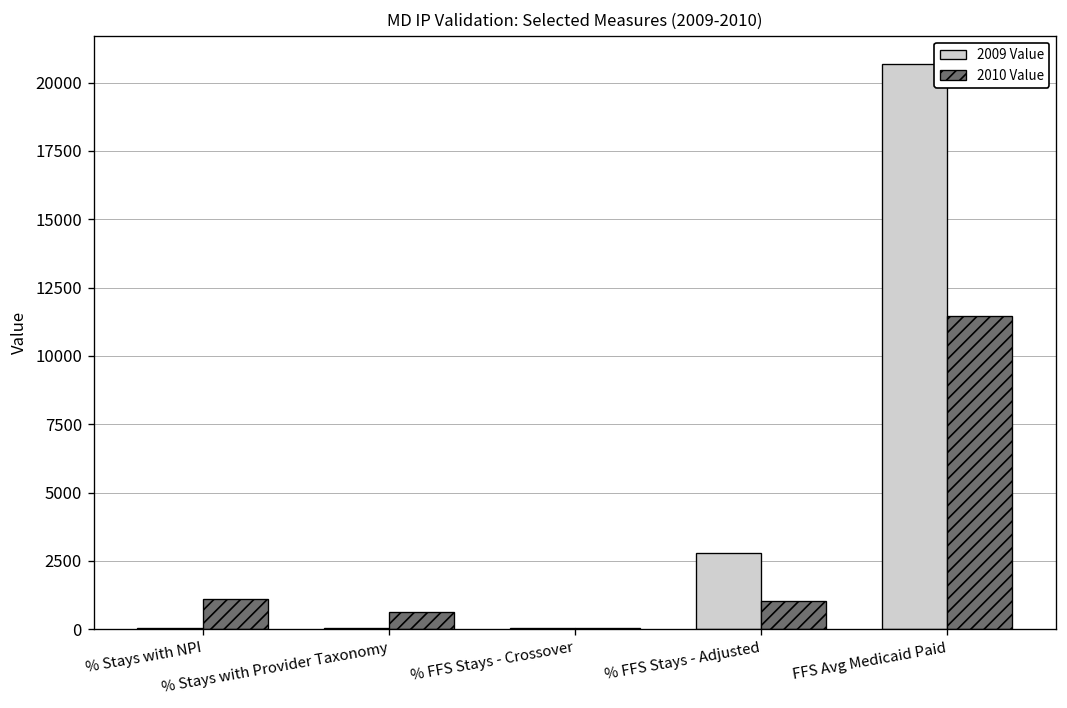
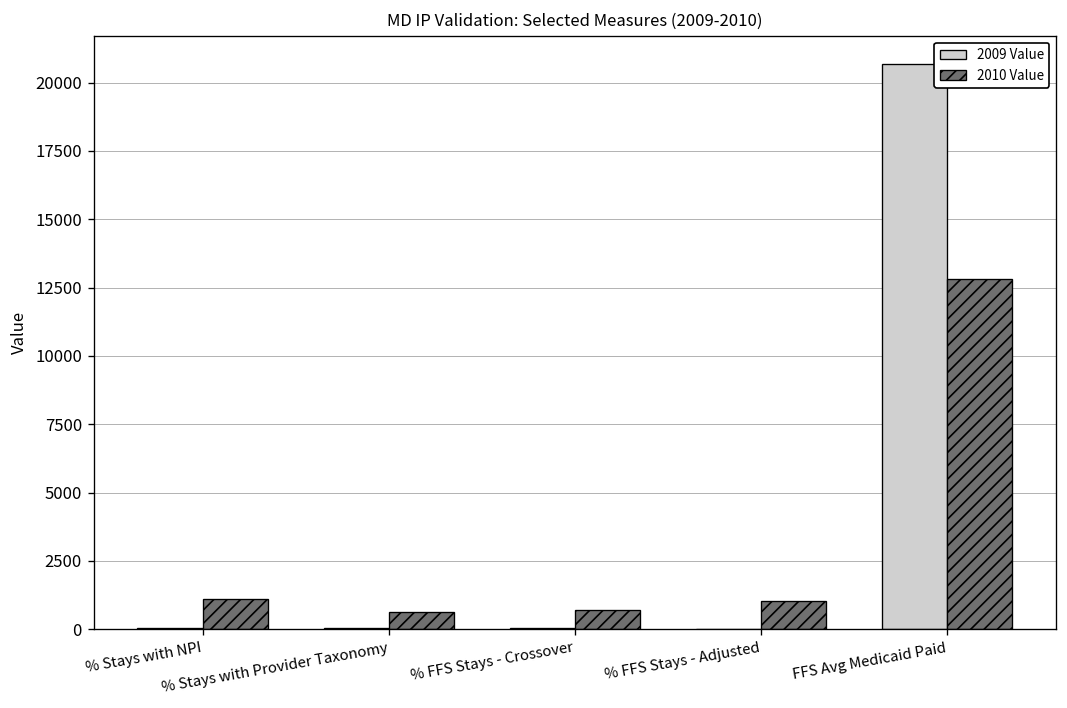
2010 Value, % FFS Stays - Crossover: 0 -> 700
2009 Value, % FFS Stays - Adjusted: 2800 -> 0
2010 Value, FFS Avg Medicaid Paid: 11500 -> 12800
